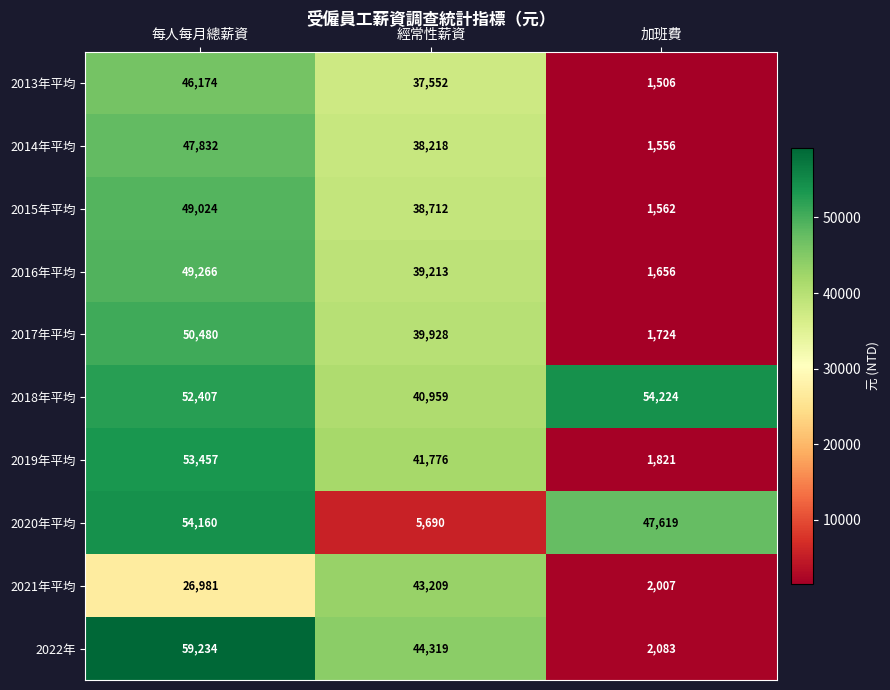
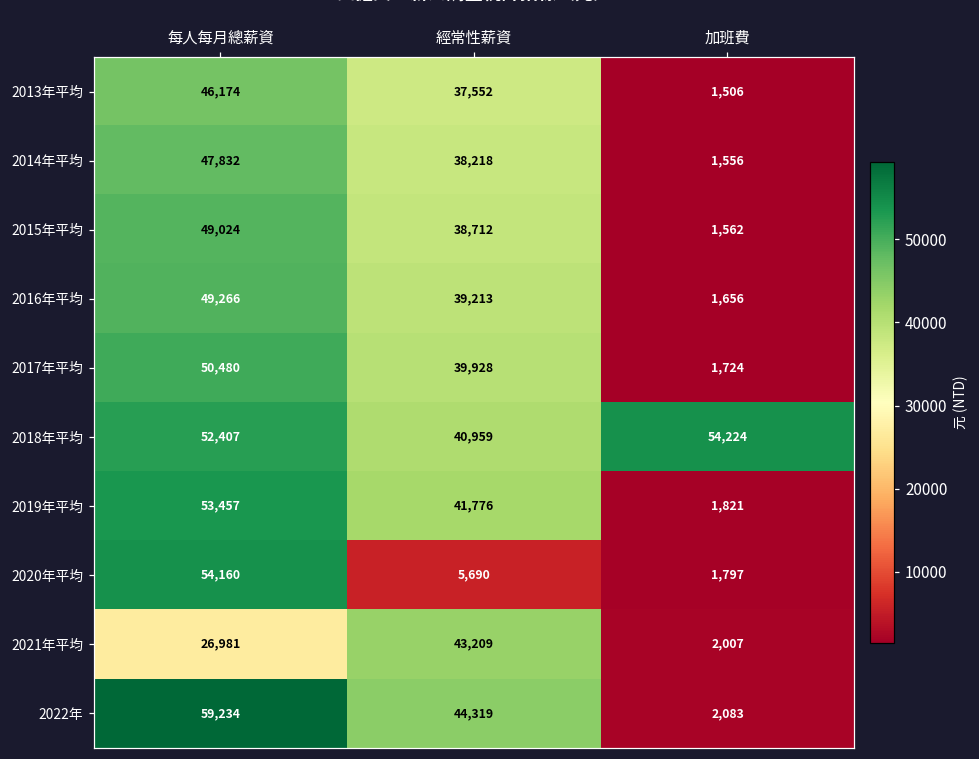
2020年平均, 加班費: 47,619 -> 1,797
